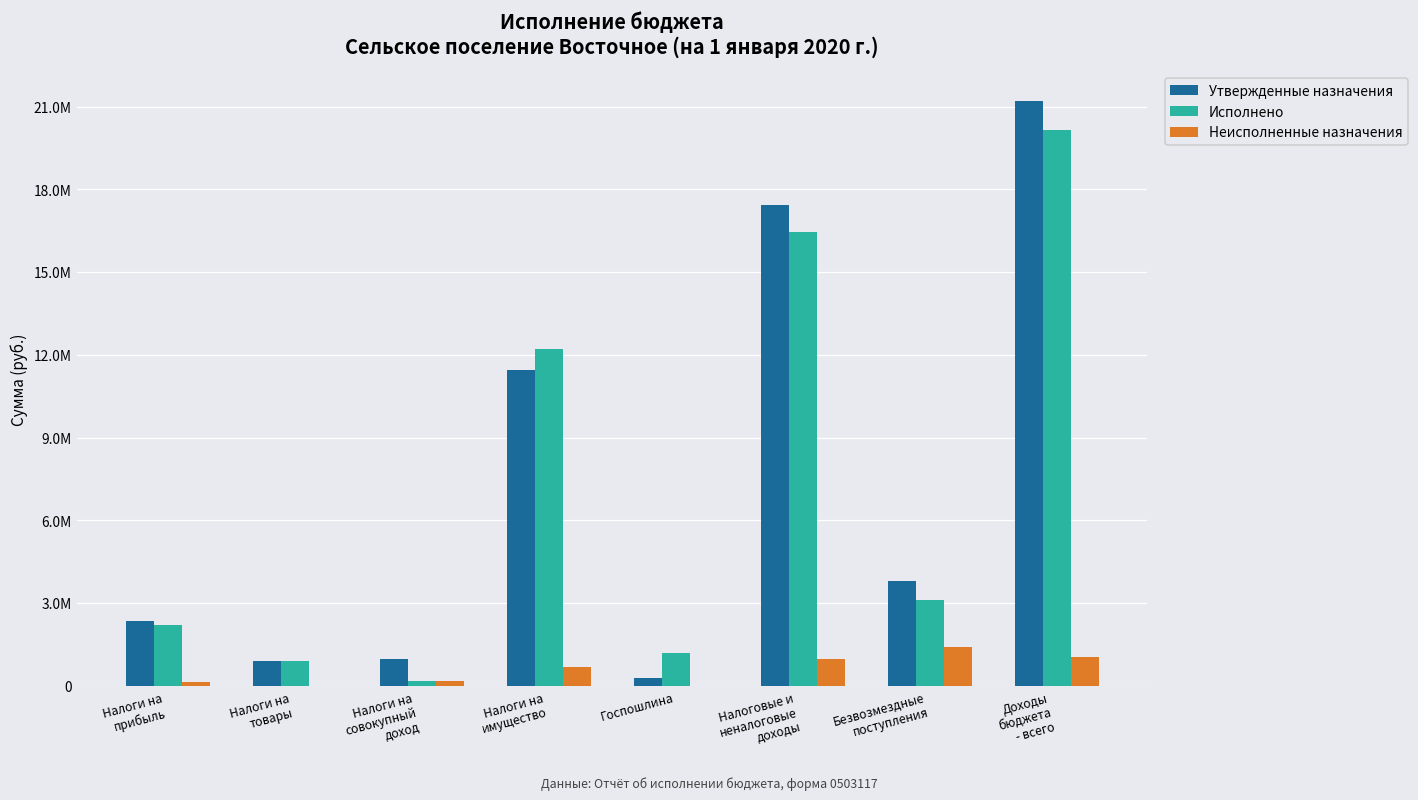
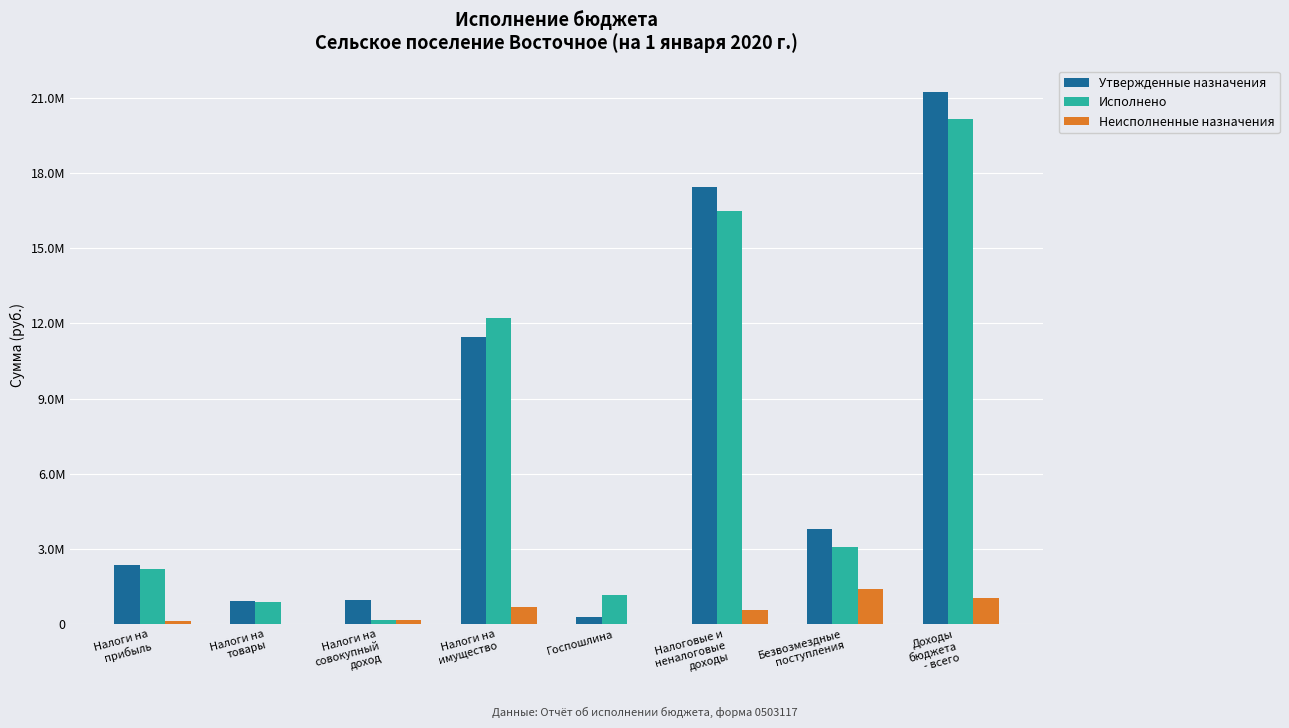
Неисполненные назначения, Налоговые и неналоговые доходы: 1.0М -> 0.6М
